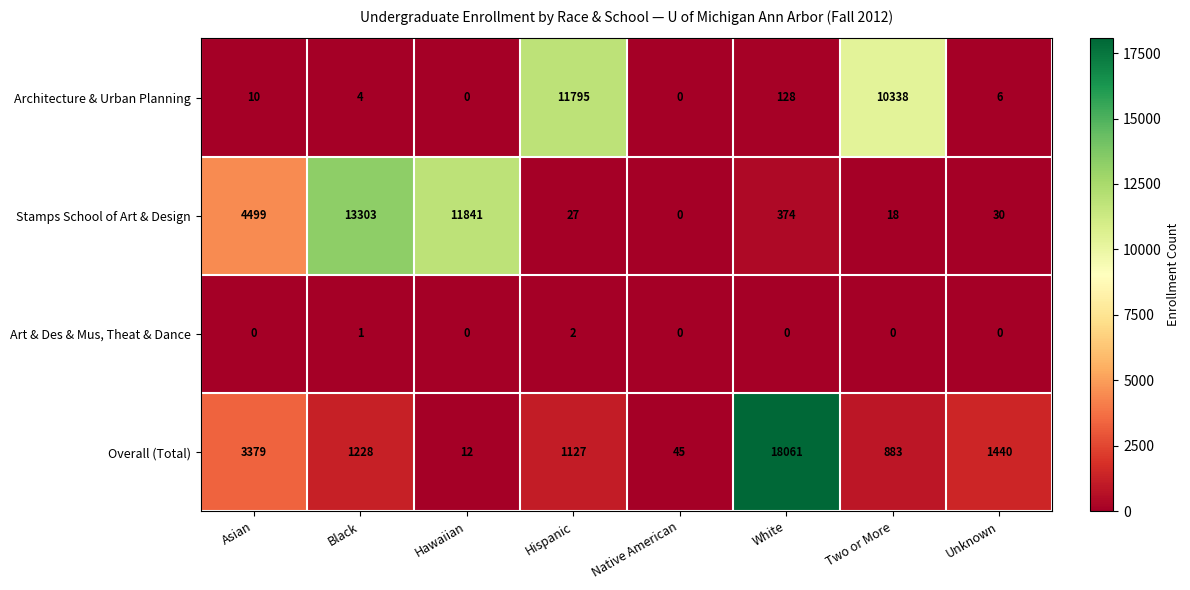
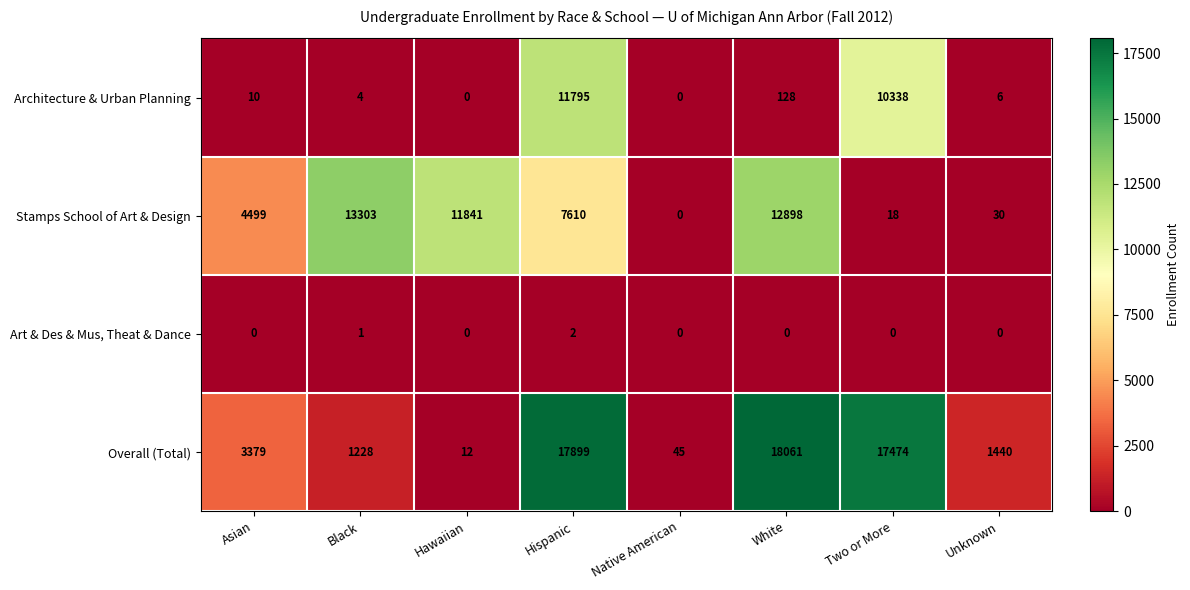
Stamps School of Art & Design, Hispanic: 27 -> 7610
Stamps School of Art & Design, White: 374 -> 12898
Overall (Total), Hispanic: 1127 -> 17899
Overall (Total), Two or More: 883 -> 17474
